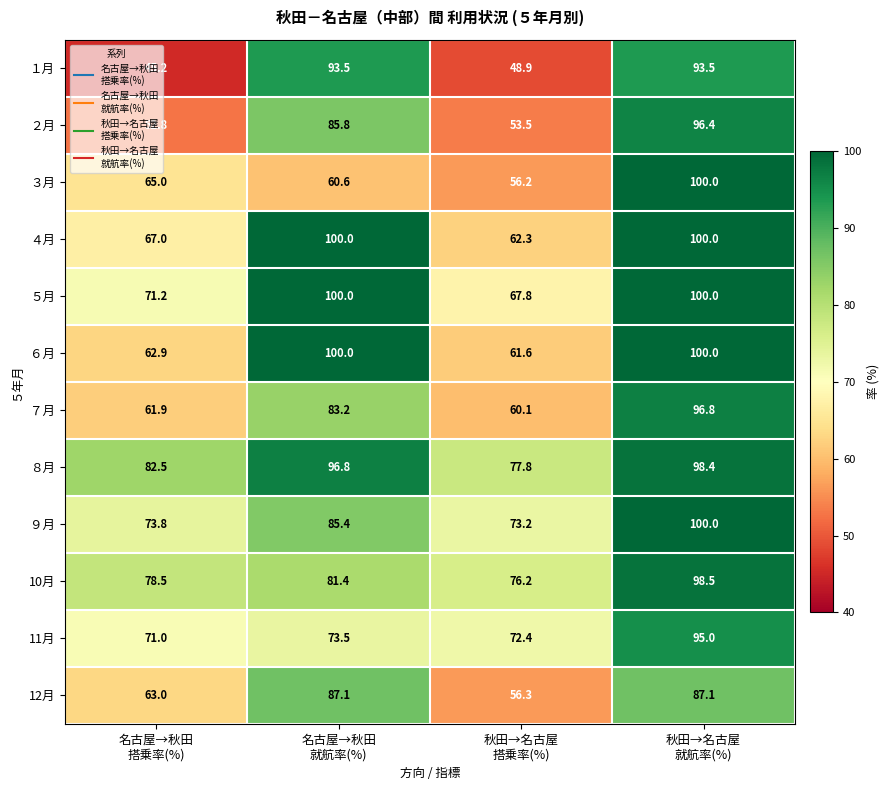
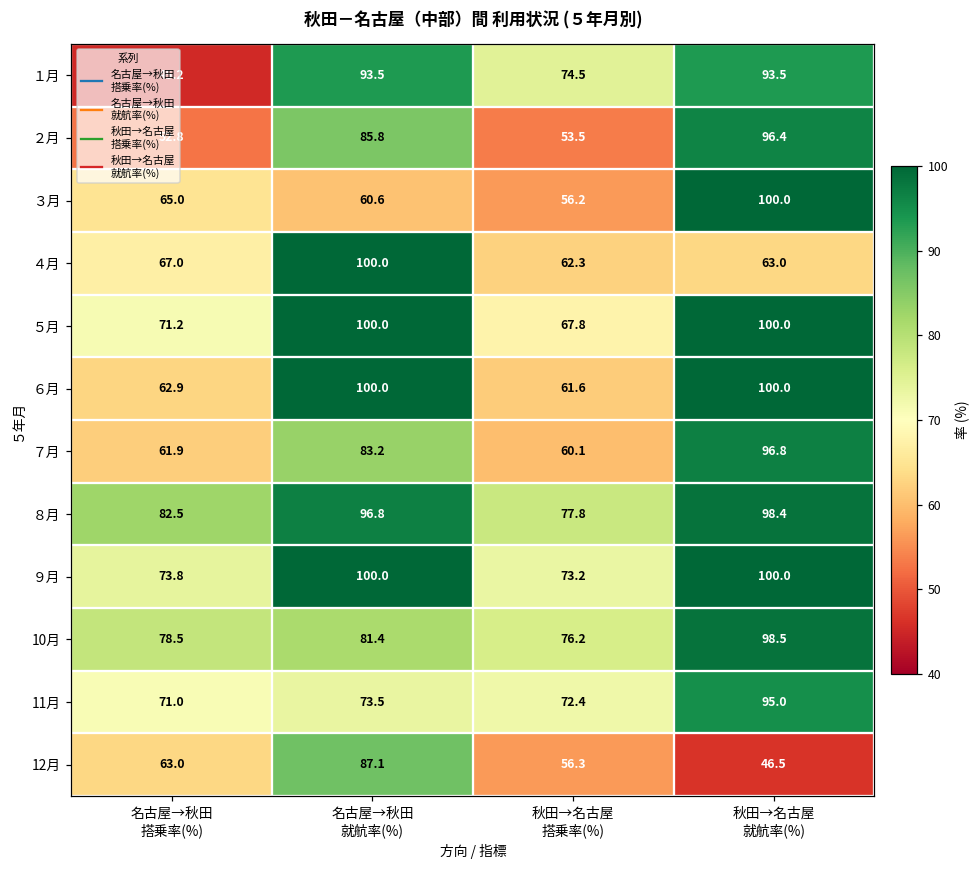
１月, 秋田→名古屋 搭乗率(%): 48.9 -> 74.5
４月, 秋田→名古屋 就航率(%): 100.0 -> 63.0
９月, 名古屋→秋田 就航率(%): 85.4 -> 100.0
12月, 秋田→名古屋 就航率(%): 87.1 -> 46.5
